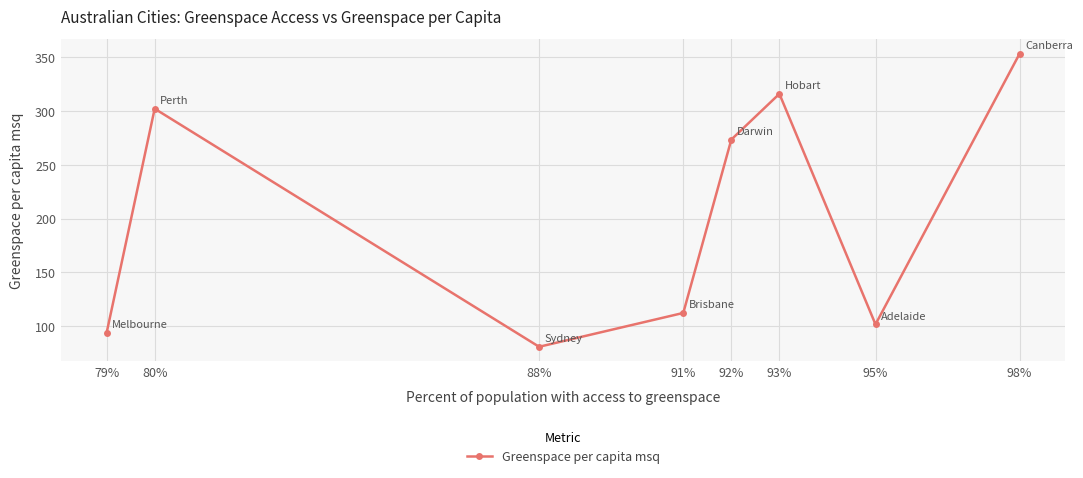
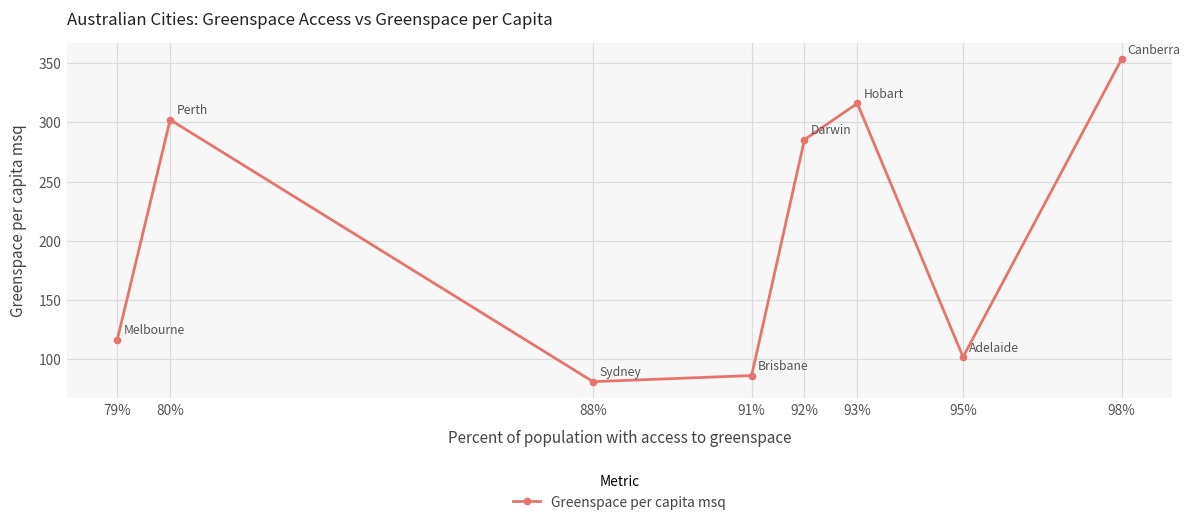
79%: 94 -> 116
91%: 112 -> 86
92%: 273 -> 285
